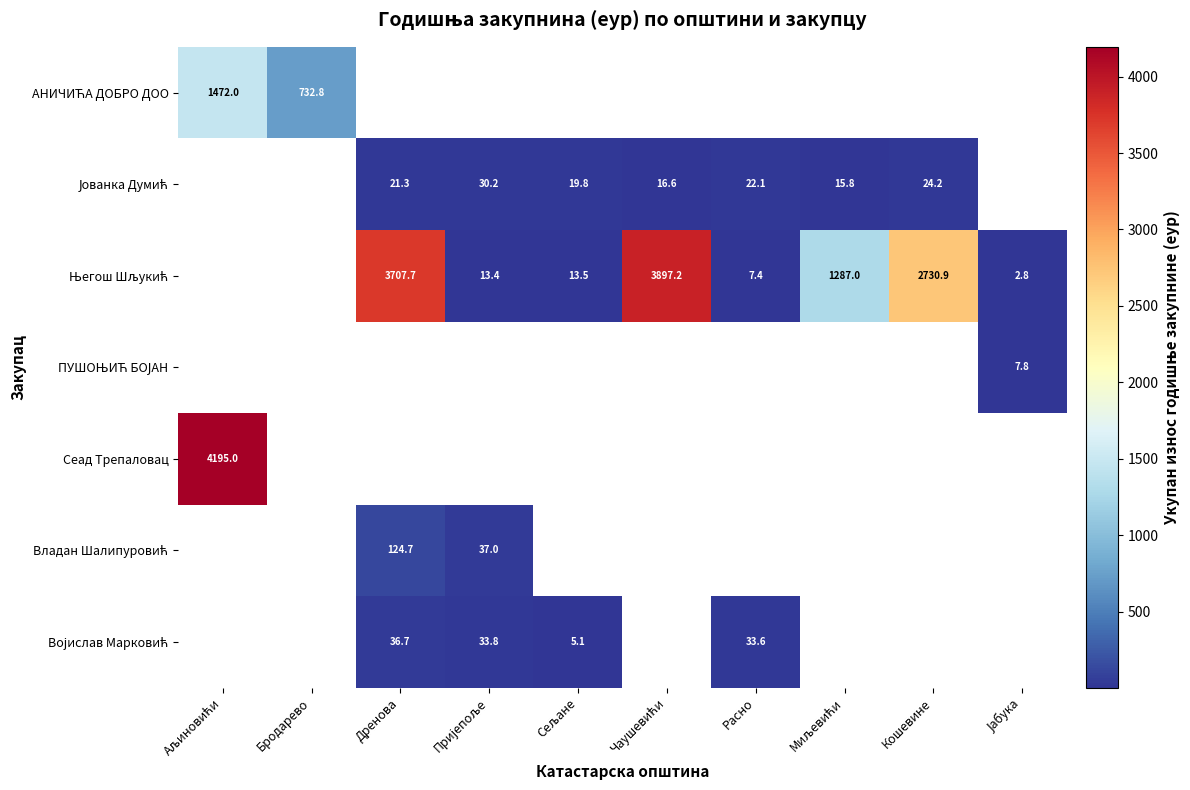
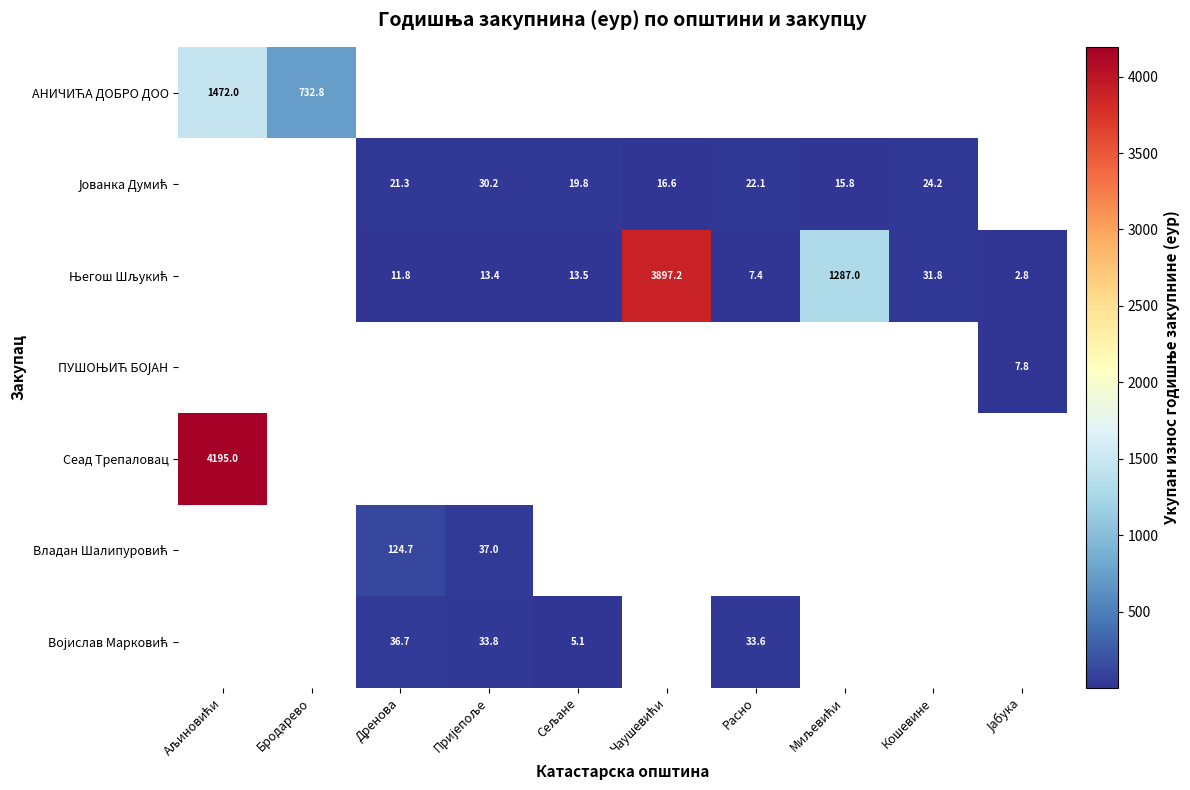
Његош Шљукић, Дренова: 3707.7 -> 11.8
Његош Шљукић, Кошевине: 2730.9 -> 31.8
